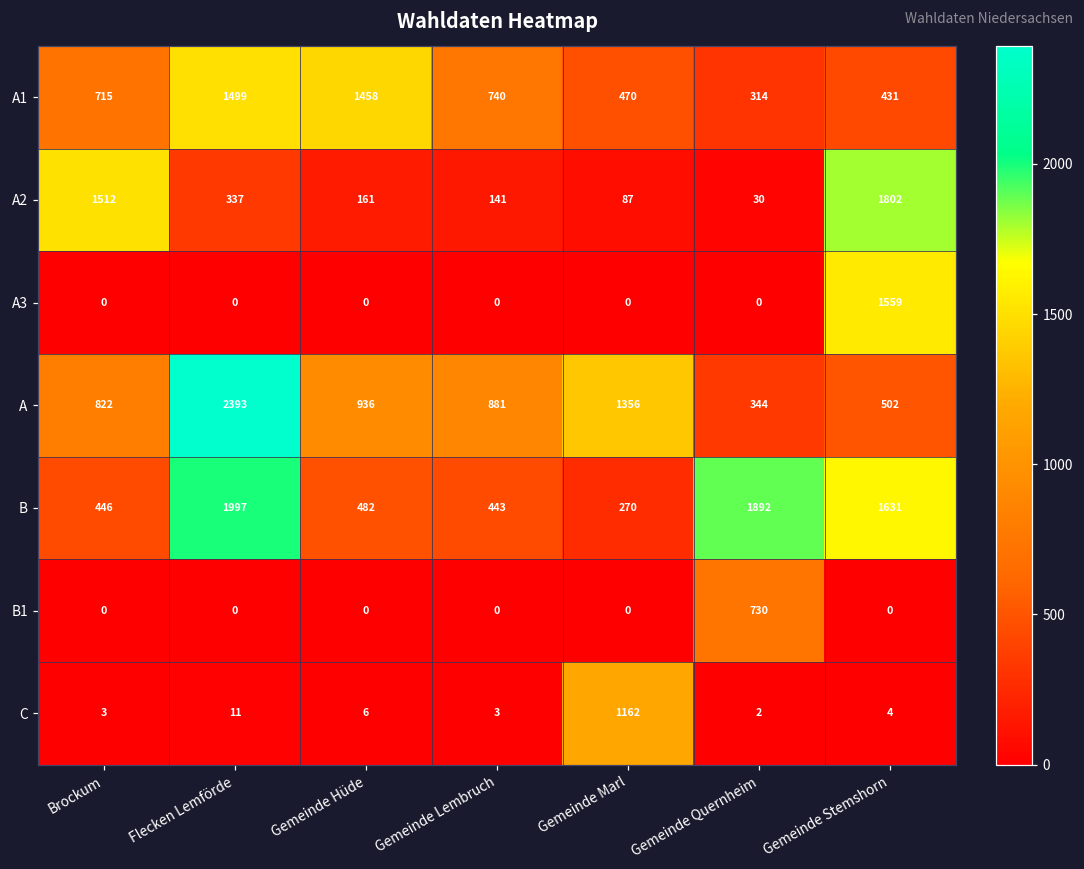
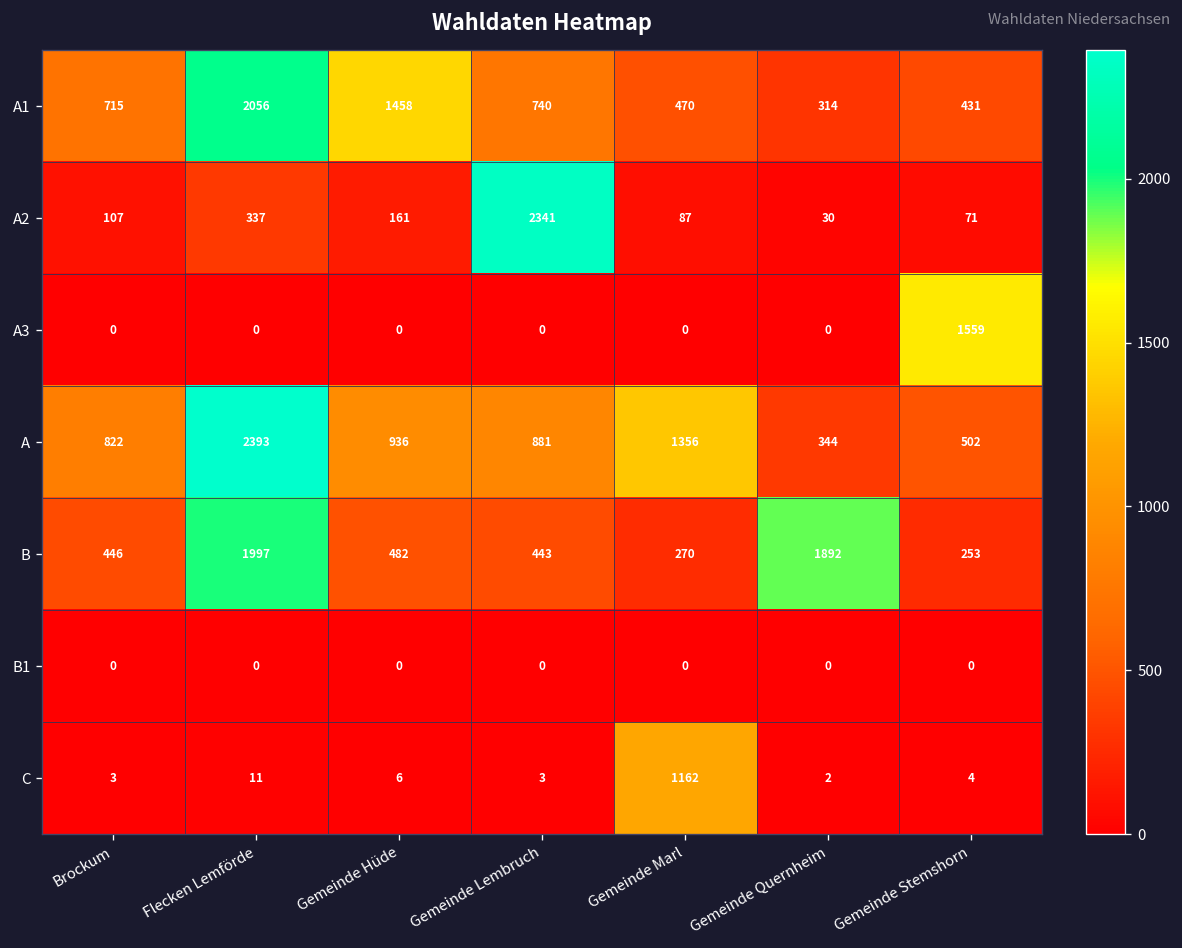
A1, Flecken Lemförde: 1499 -> 2056
A2, Brockum: 1512 -> 107
A2, Gemeinde Lembruch: 141 -> 2341
A2, Gemeinde Stemshorn: 1802 -> 71
B, Gemeinde Stemshorn: 1631 -> 253
B1, Gemeinde Quernheim: 730 -> 0
